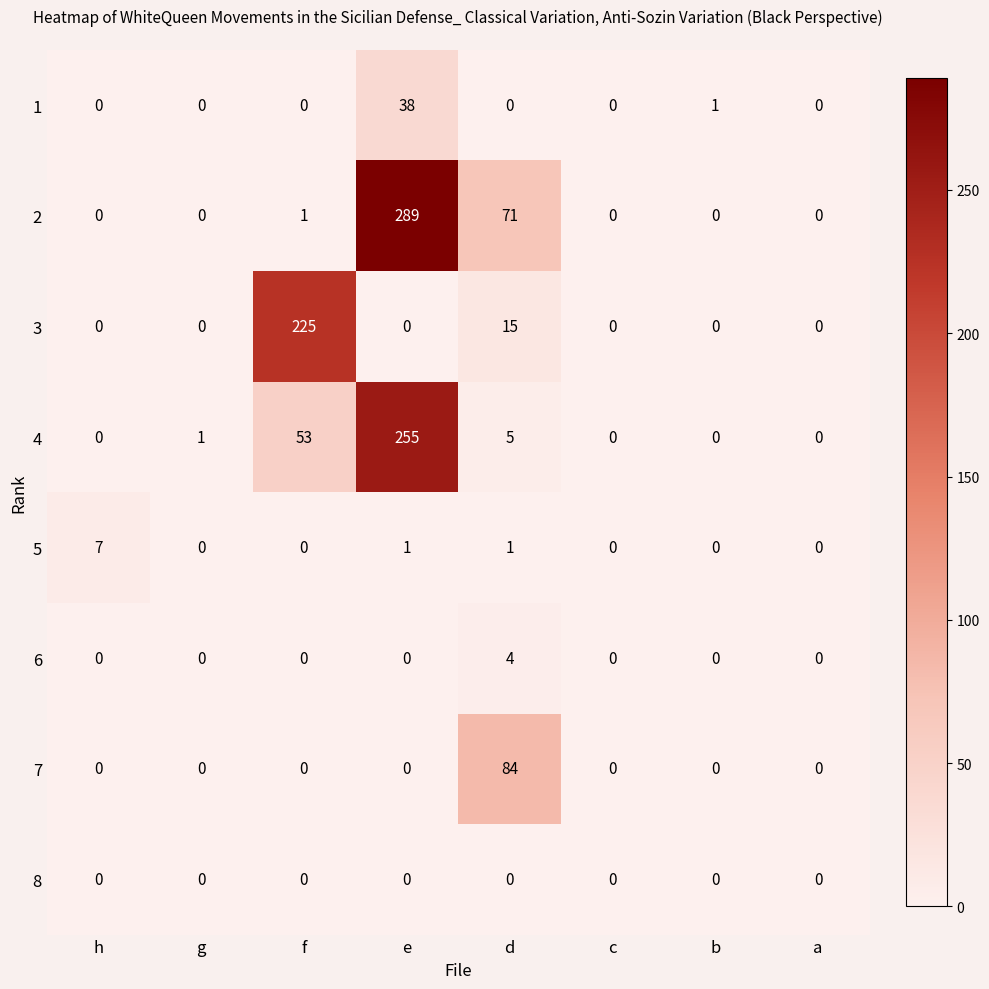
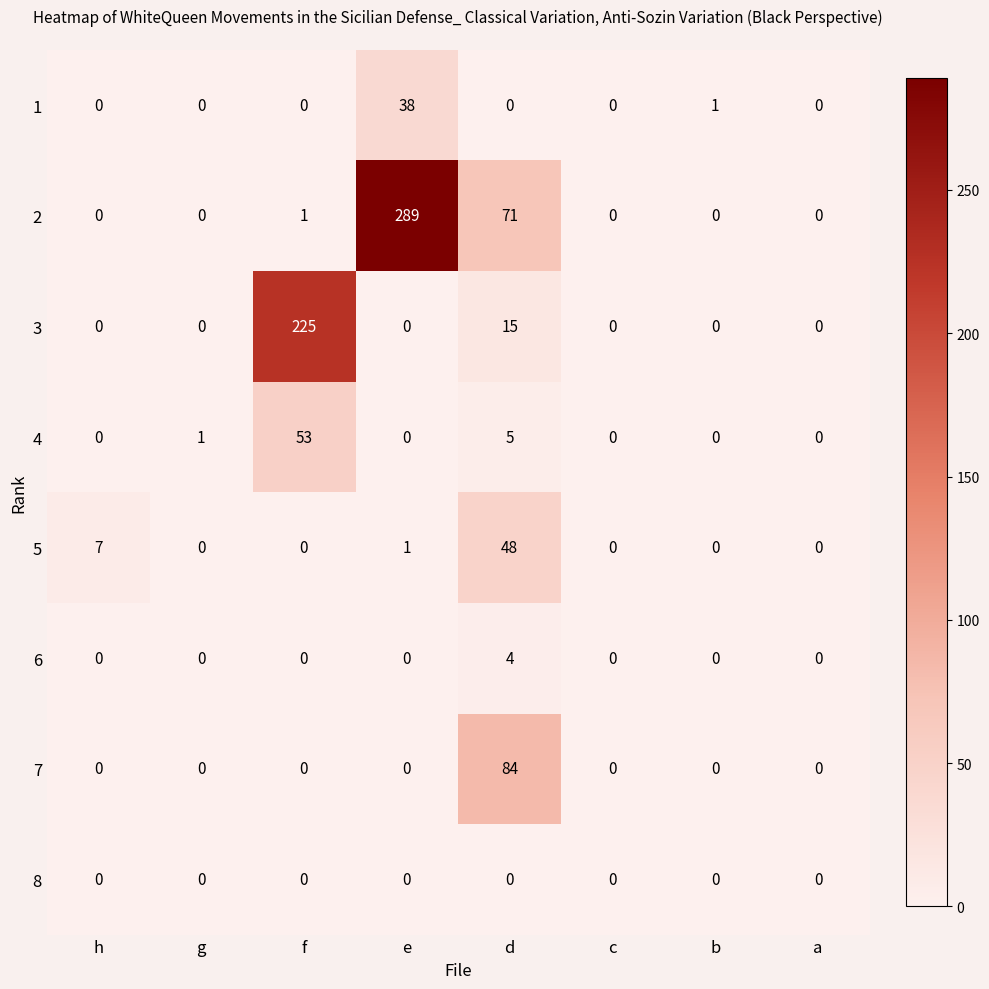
4, e: 255 -> 0
5, d: 1 -> 48
